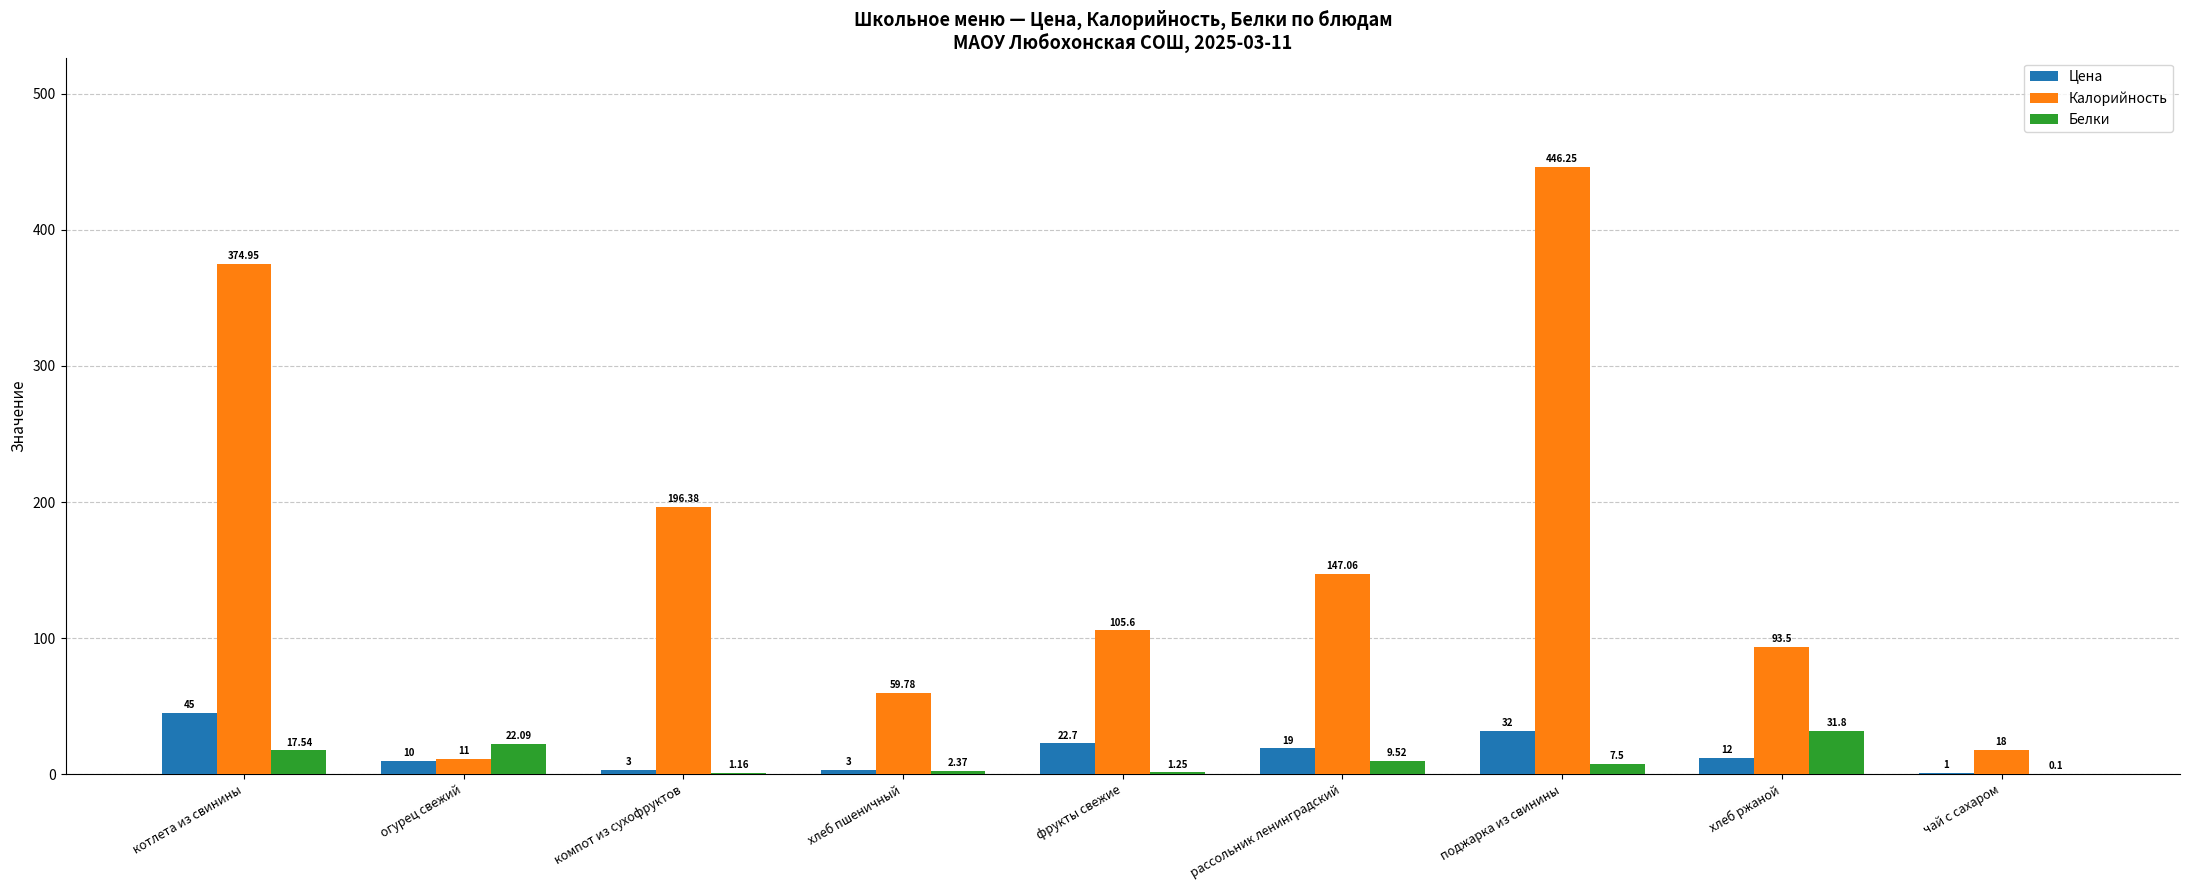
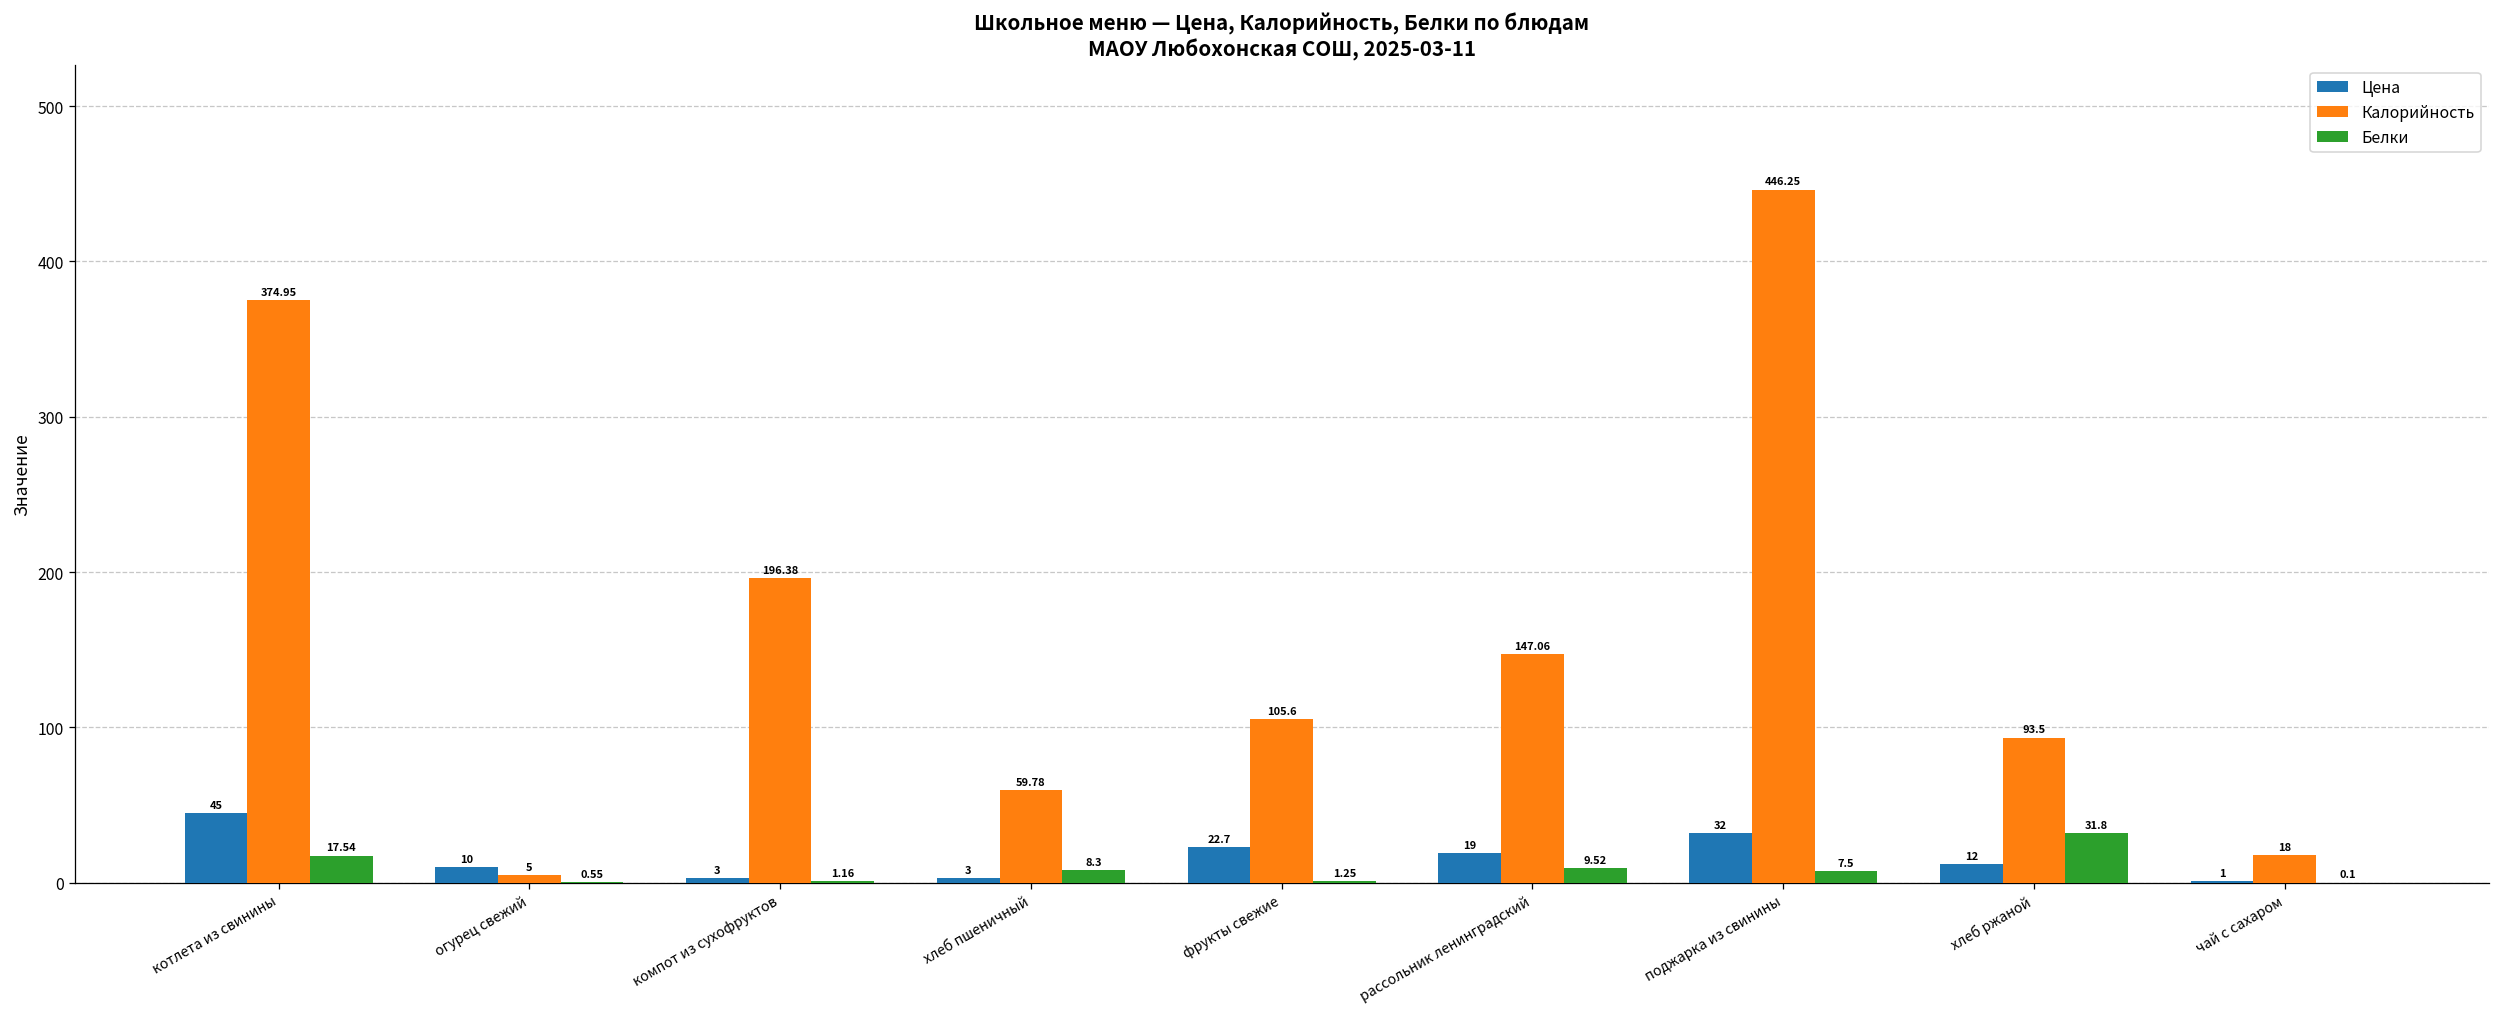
Калорийность, огурец свежий: 11 -> 5
Белки, огурец свежий: 22.09 -> 0.55
Белки, хлеб пшеничный: 2.37 -> 8.3
